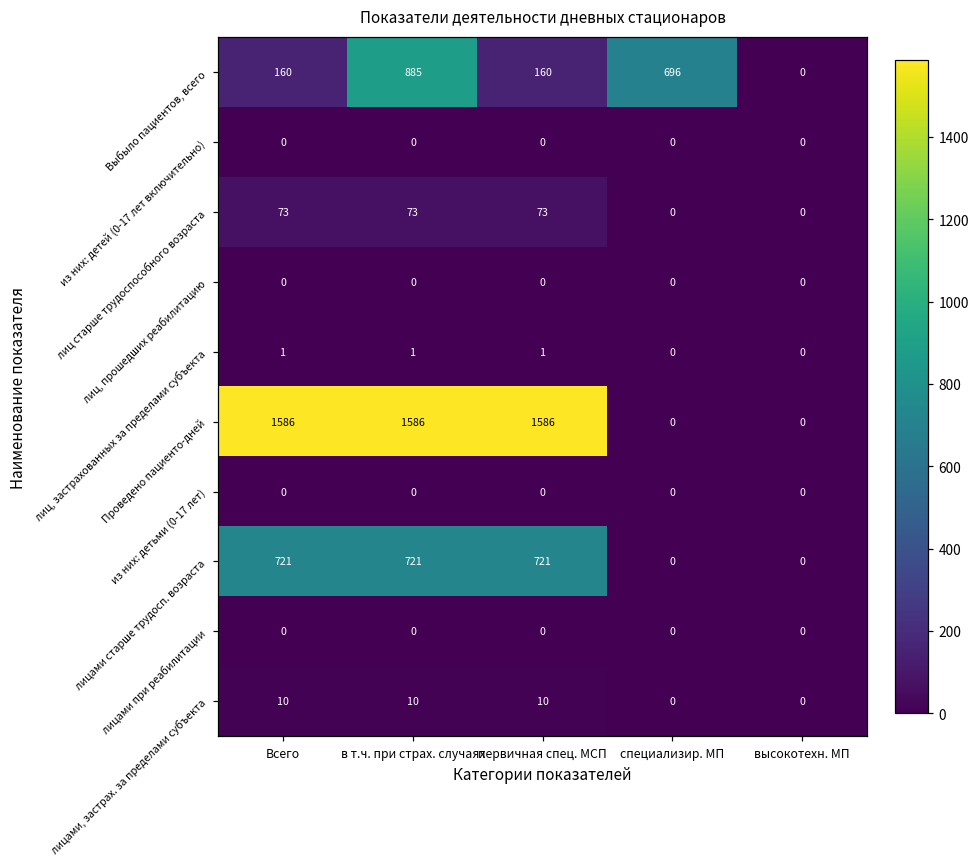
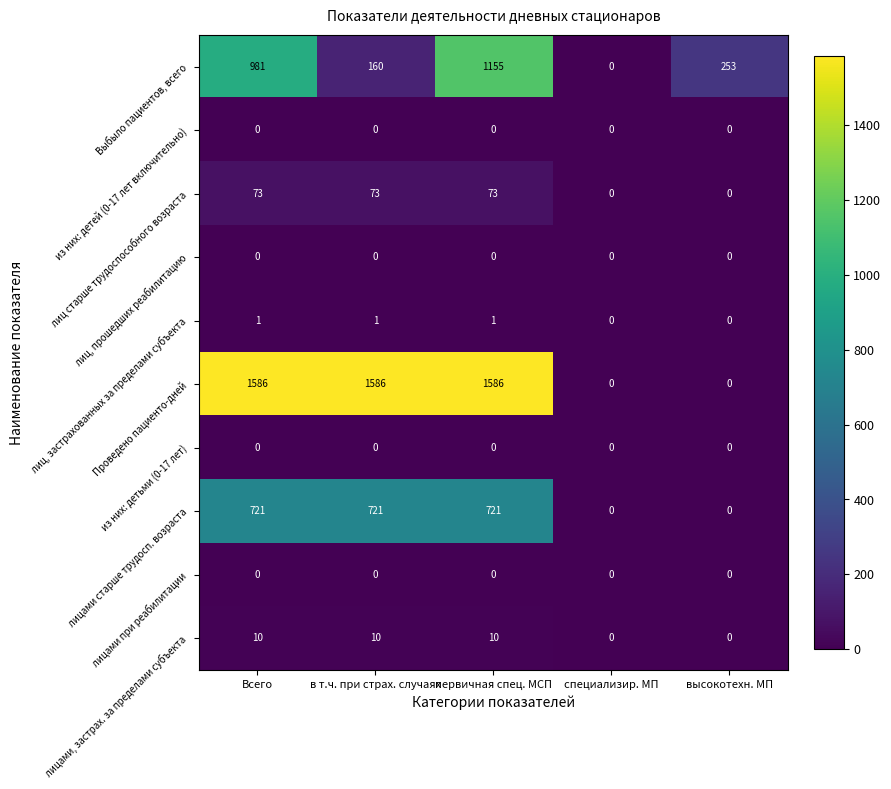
Выбыло пациентов, всего, Всего: 160 -> 981
Выбыло пациентов, всего, в т.ч. при страх. случаях: 885 -> 160
Выбыло пациентов, всего, первичная спец. МСП: 160 -> 1155
Выбыло пациентов, всего, специализир. МП: 696 -> 0
Выбыло пациентов, всего, высокотехн. МП: 0 -> 253
